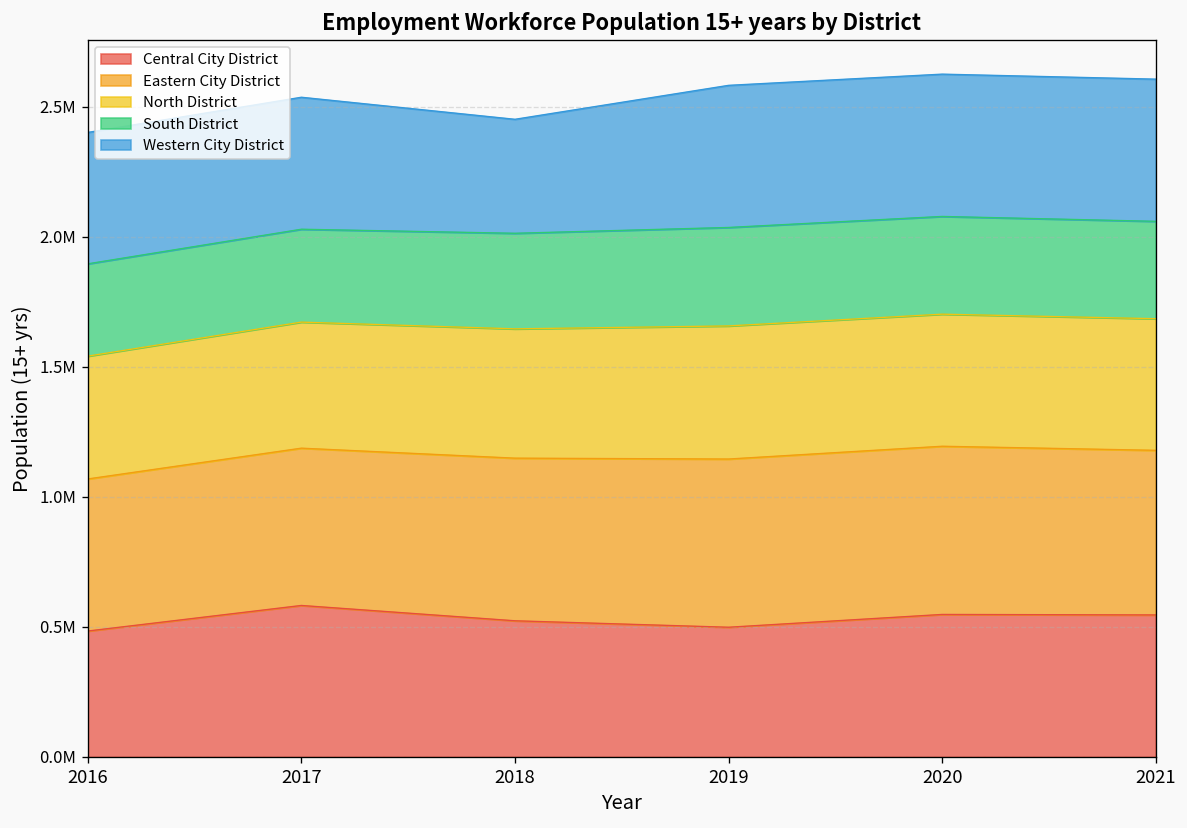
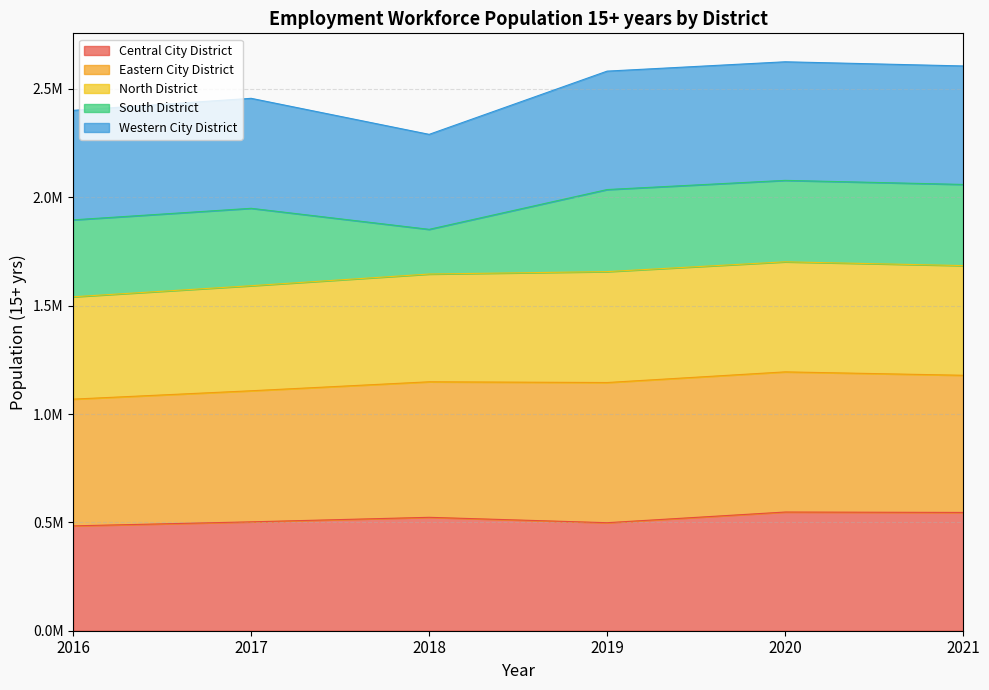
Central City District, 2017: 580000 -> 500000
South District, 2018: 370000 -> 210000
